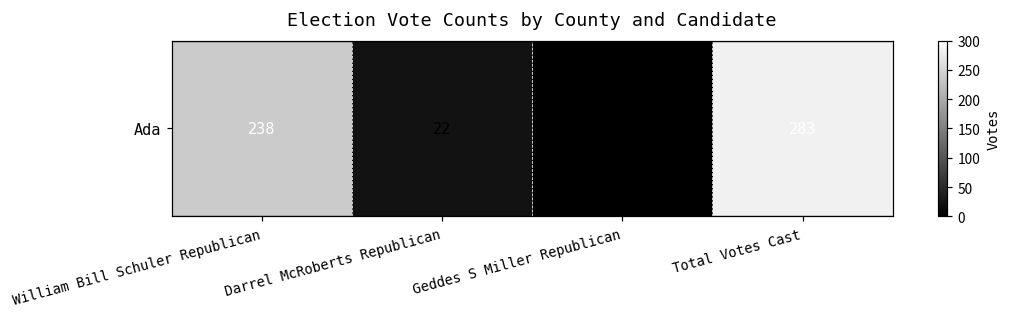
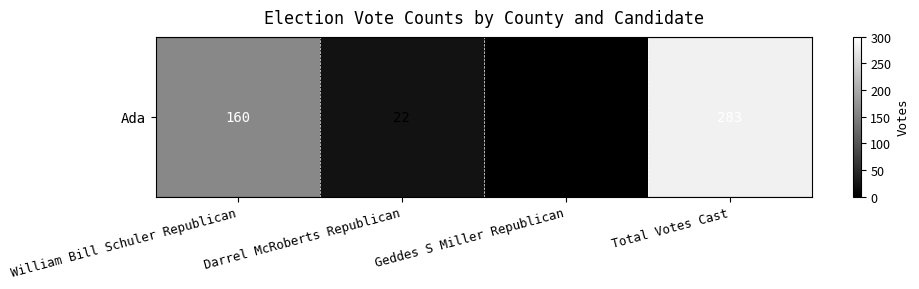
Ada, William Bill Schuler Republican: 238 -> 160
